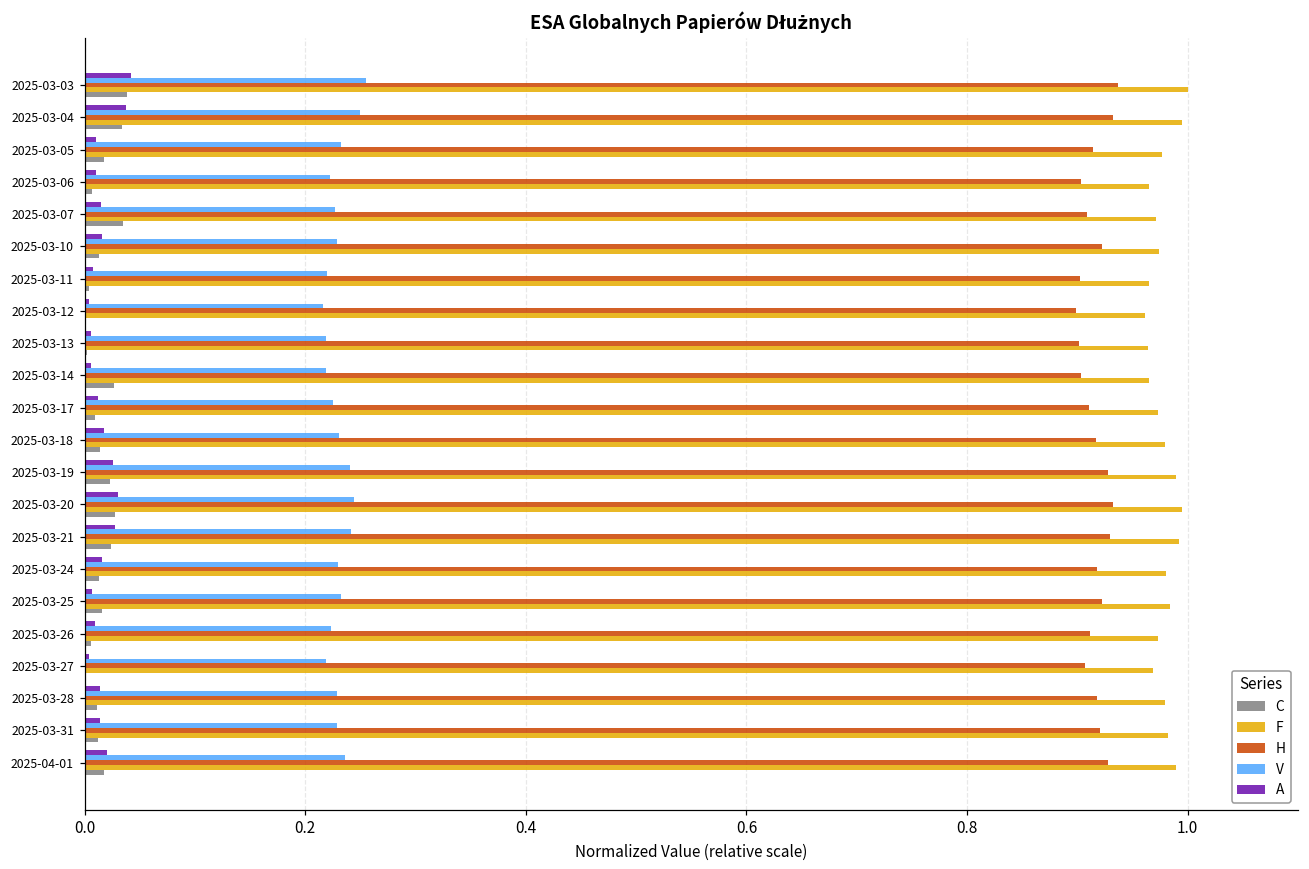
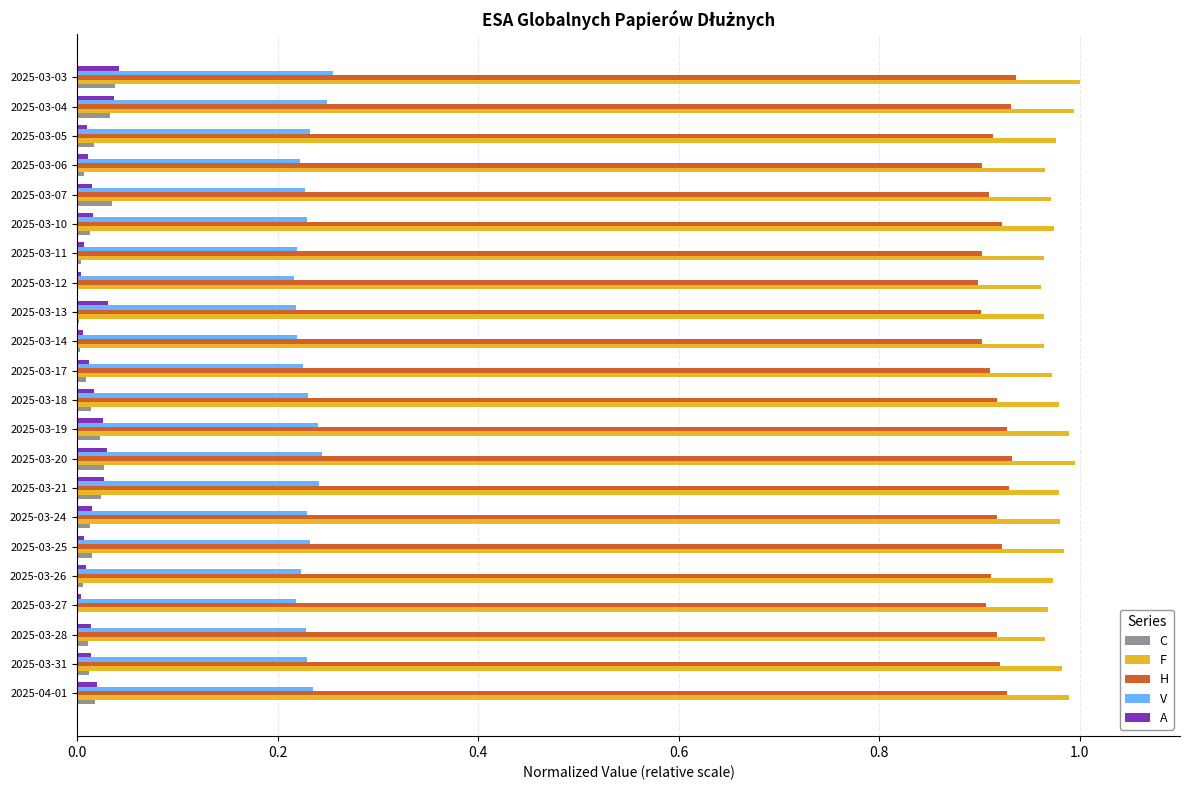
A, 2025-03-13: 0.006 -> 0.031
C, 2025-03-14: 0.027 -> 0.003
F, 2025-03-21: 0.992 -> 0.979
F, 2025-03-28: 0.980 -> 0.965
